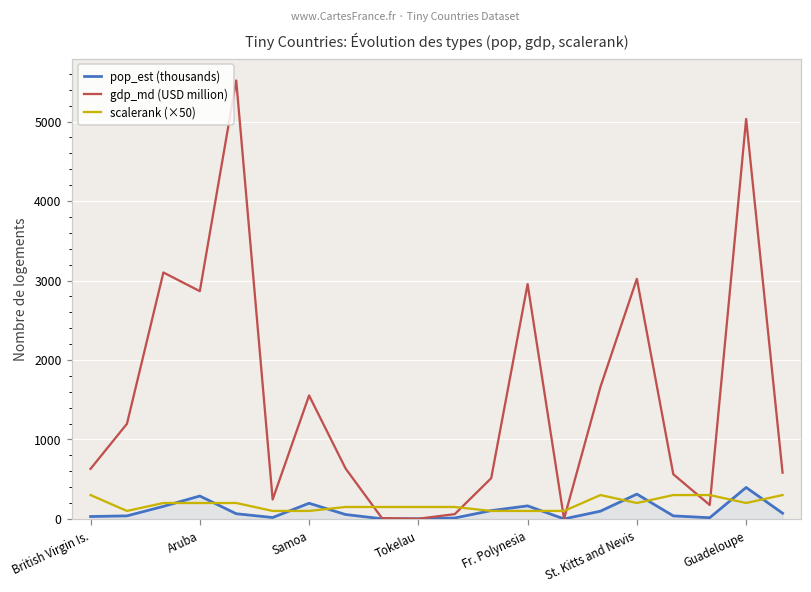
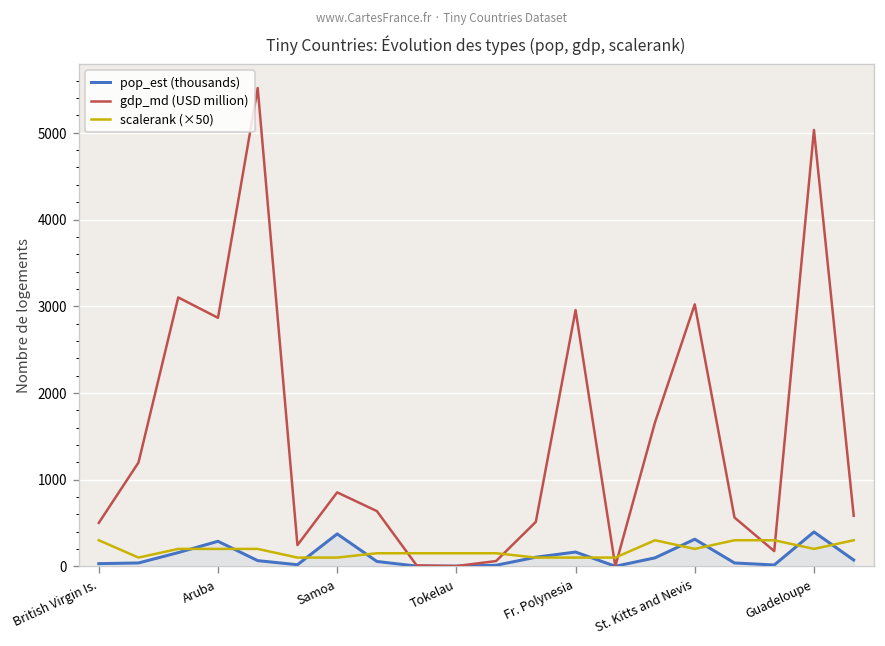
gdp_md (USD million), British Virgin Is.: 600 -> 500
pop_est (thousands), Samoa: 200 -> 400
gdp_md (USD million), Samoa: 1600 -> 900
